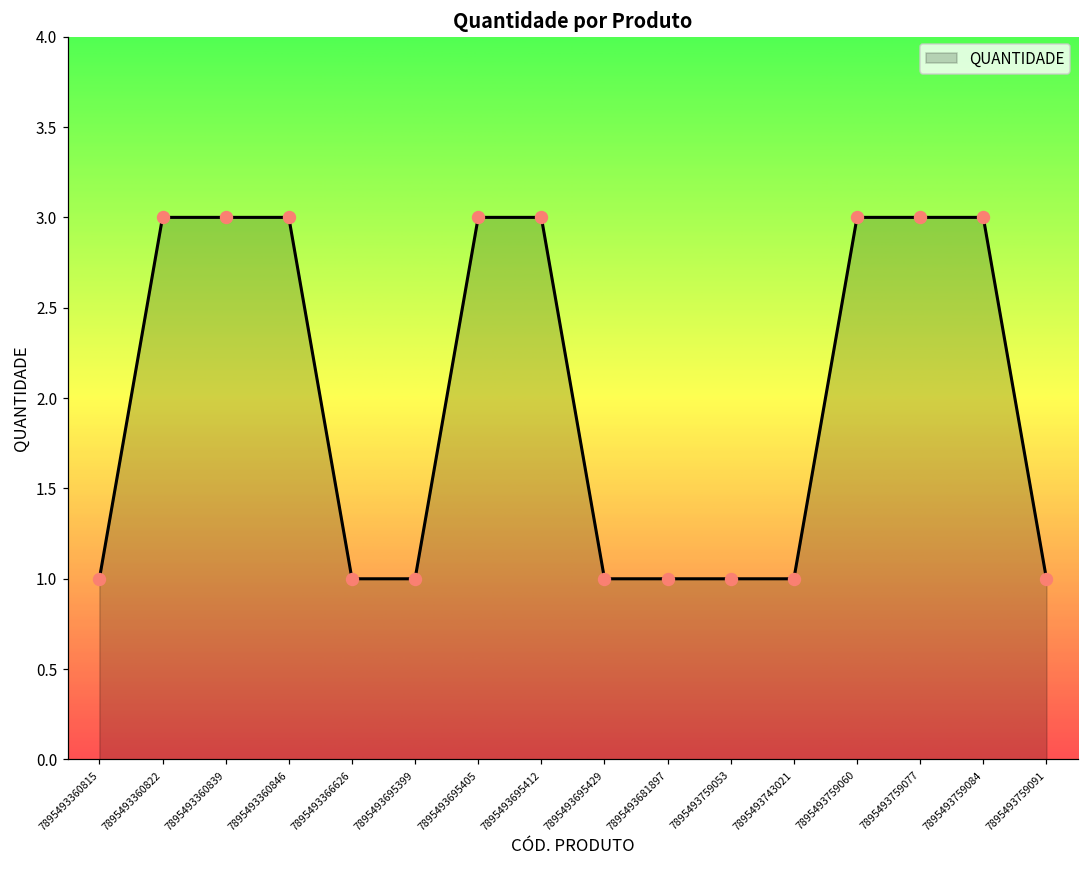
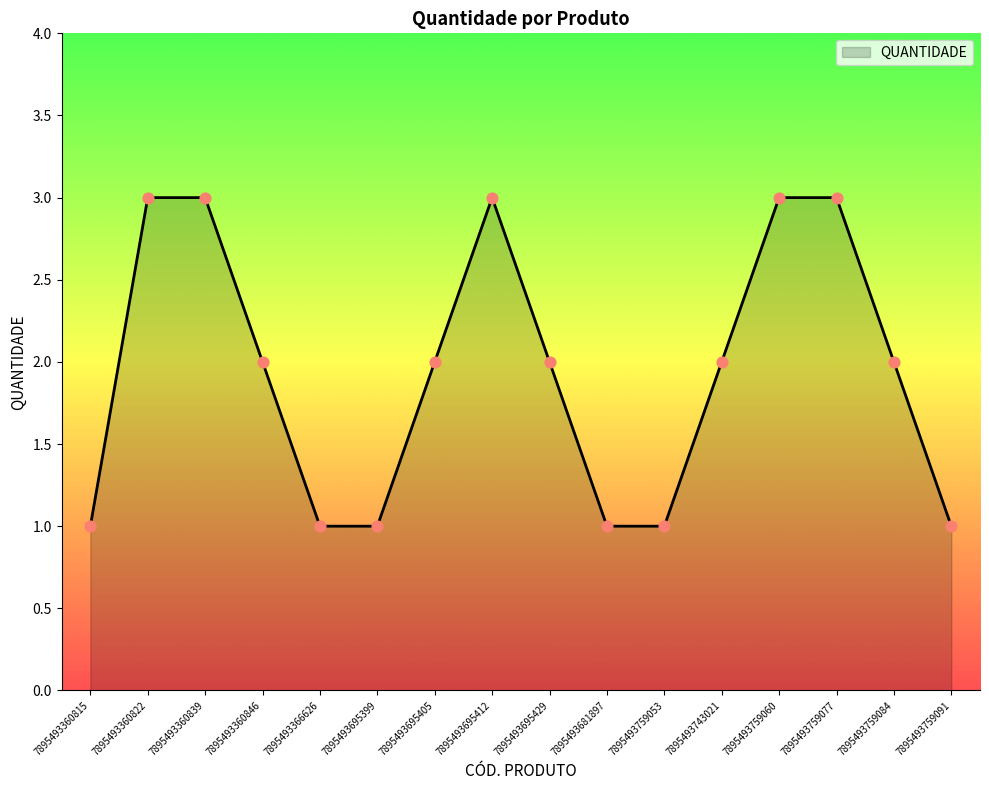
7895493360846: 3 -> 2
7895493695405: 3 -> 2
7895493695429: 1 -> 2
7895493743021: 1 -> 2
7895493759084: 3 -> 2
